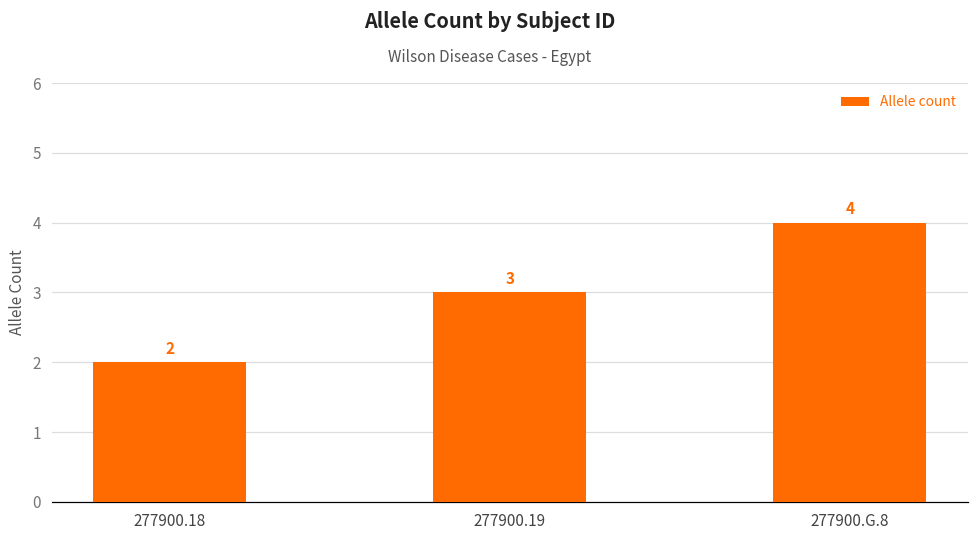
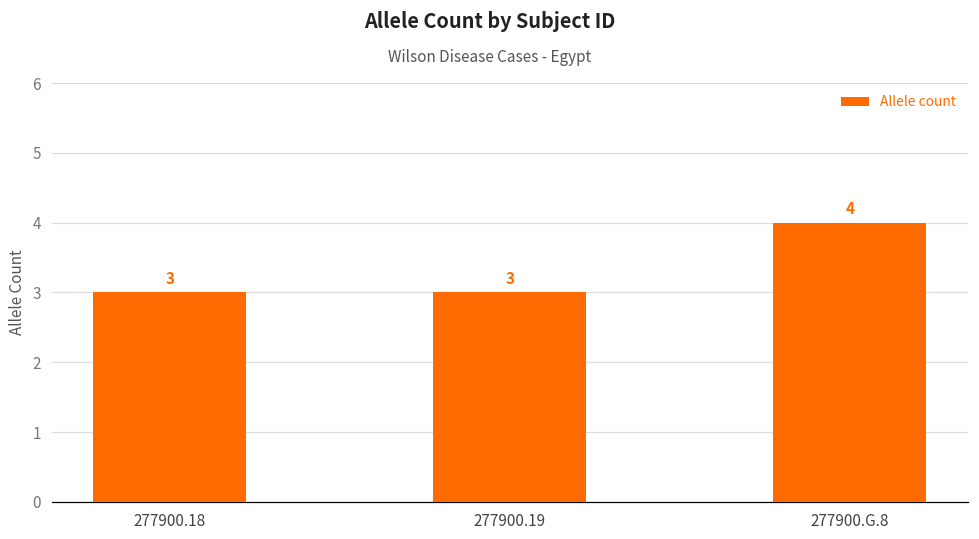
277900.18: 2 -> 3
